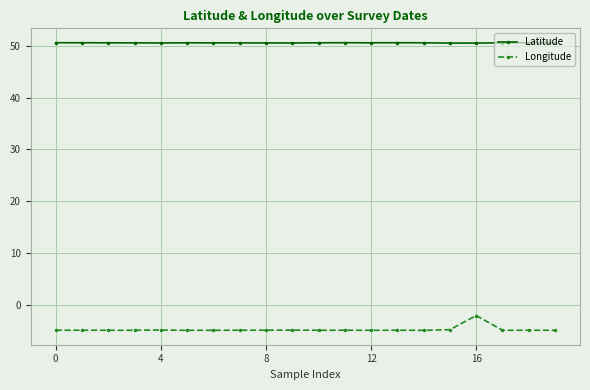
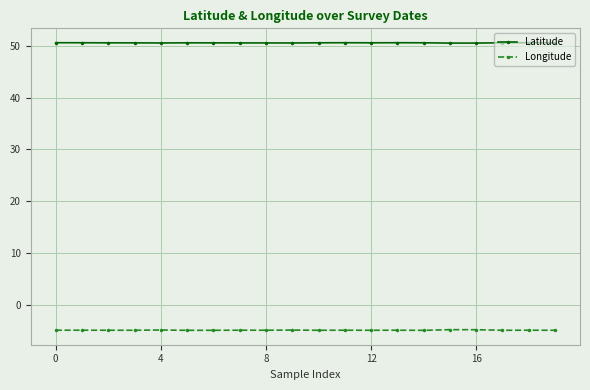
Longitude, 16: -2 -> -5
